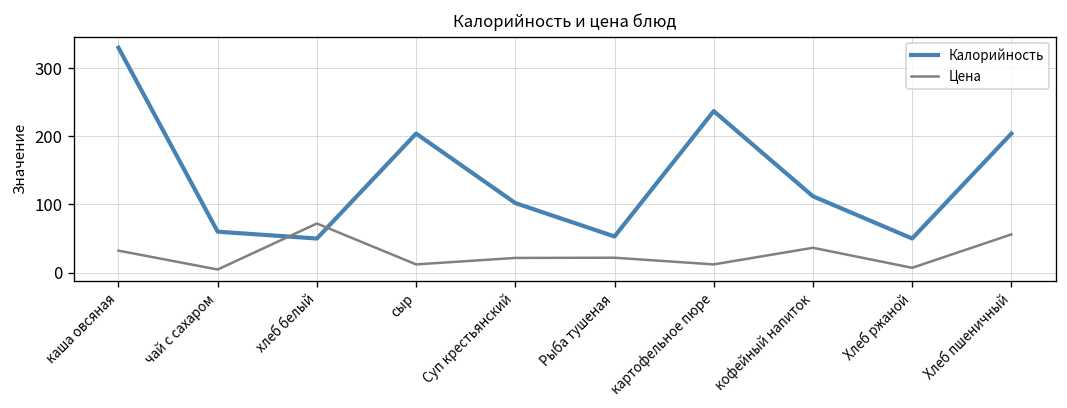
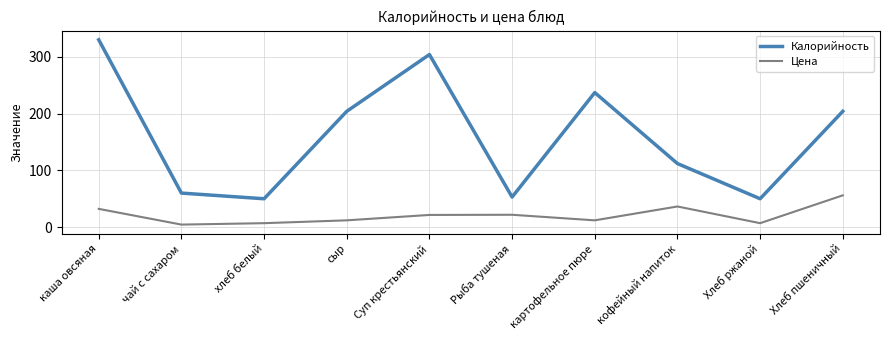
Цена, хлеб белый: 70 -> 10
Калорийность, Суп крестьянский: 100 -> 300
